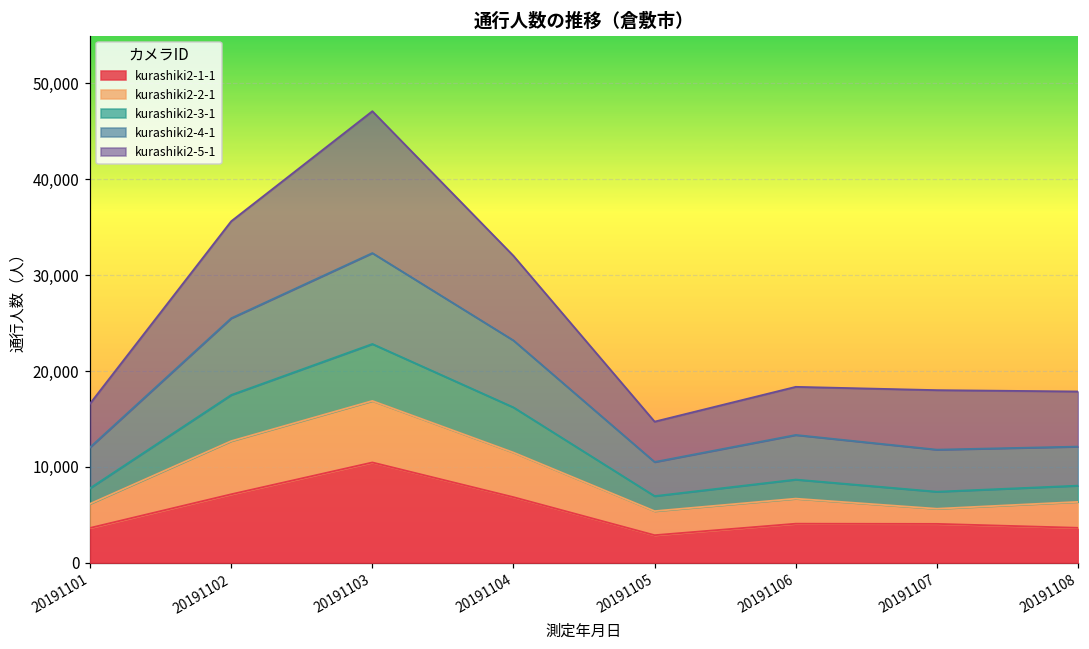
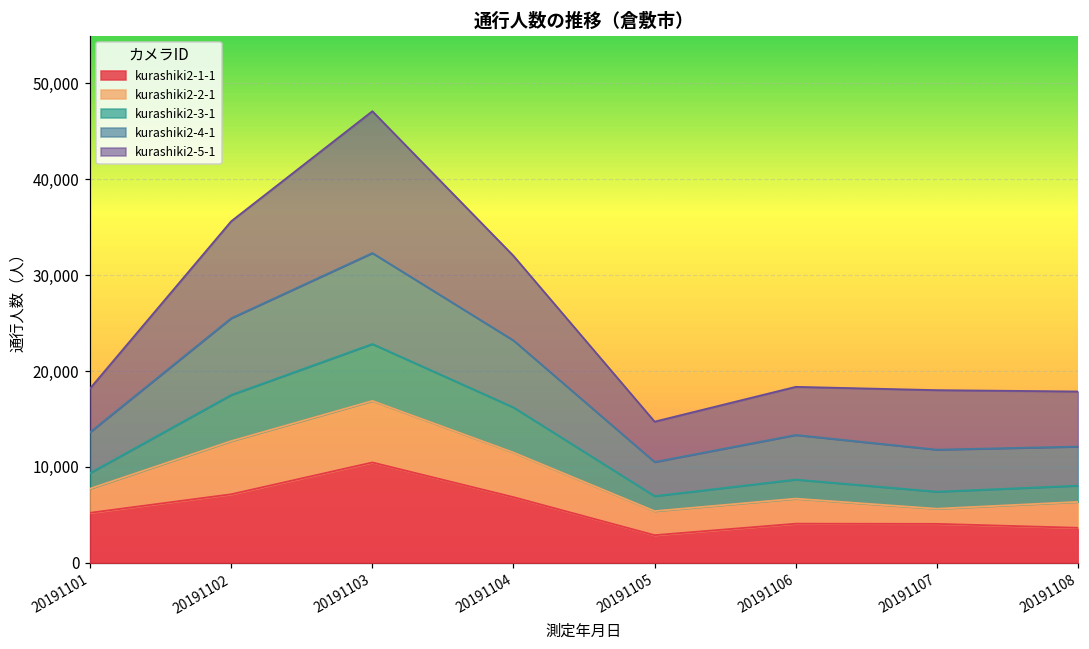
kurashiki2-1-1, 20191101: 4,000 -> 5,000
